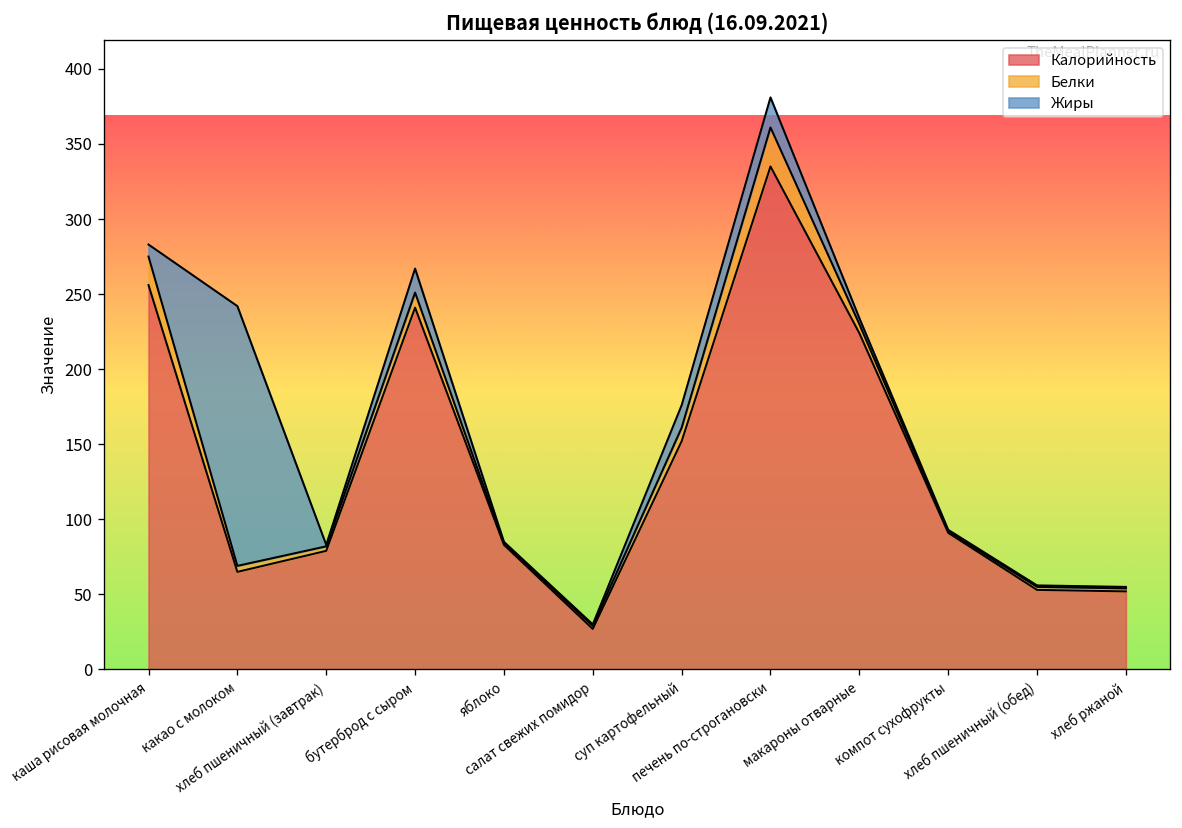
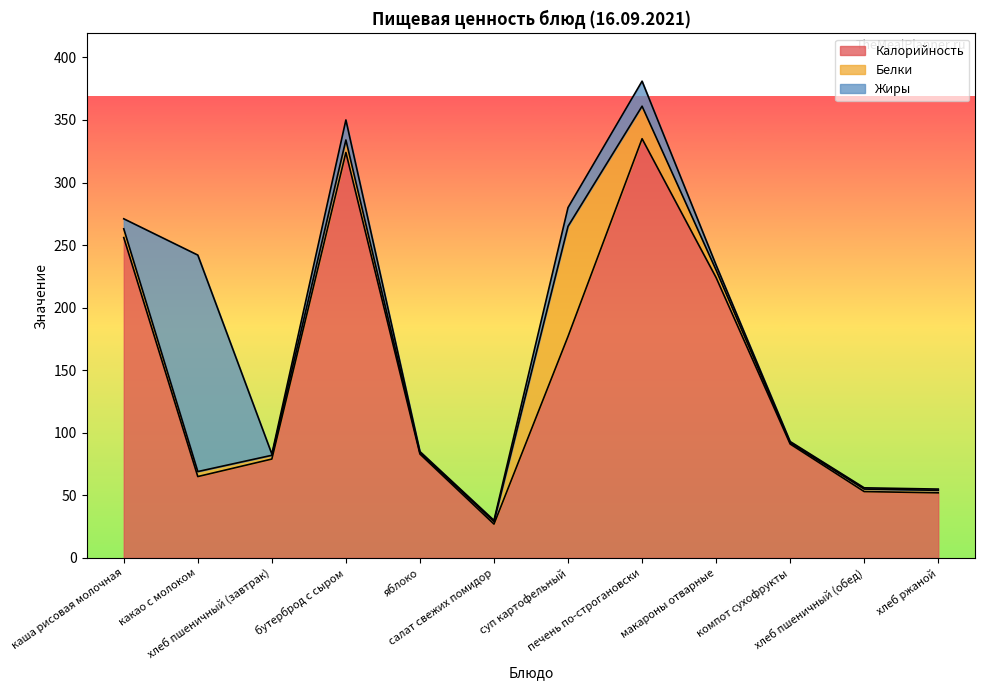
Белки, каша рисовая молочная: 19 -> 7
Калорийность, бутерброд с сыром: 241 -> 324
Калорийность, суп картофельный: 152 -> 177
Белки, суп картофельный: 9 -> 88
